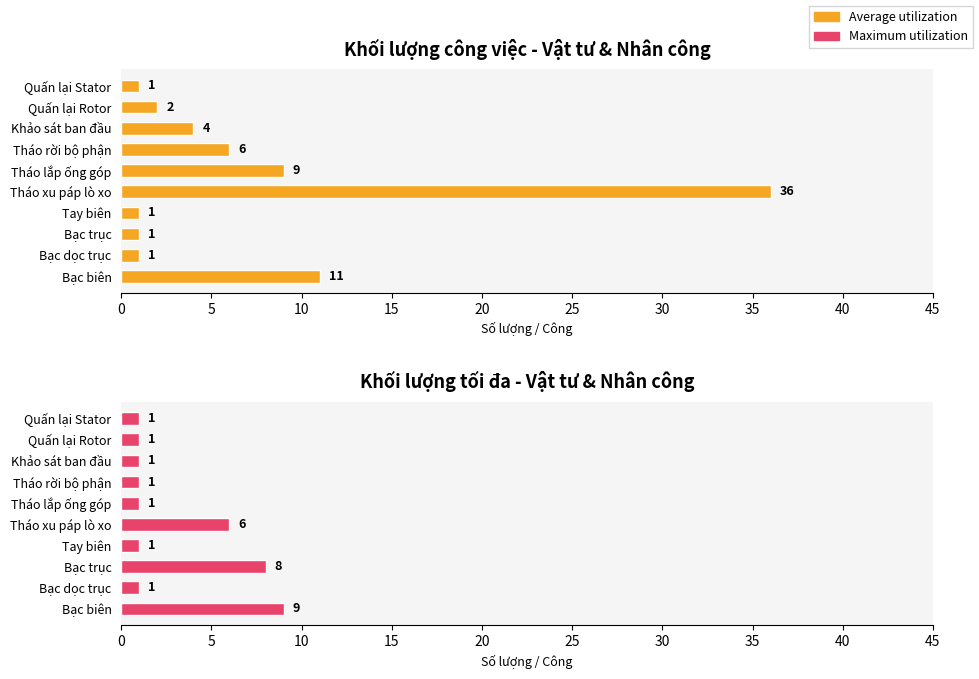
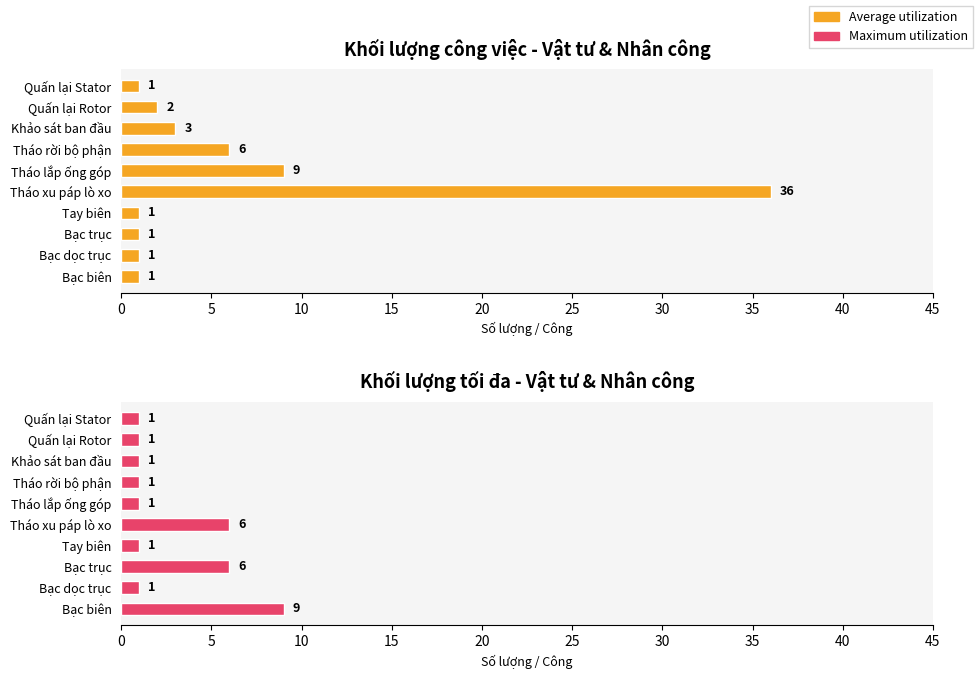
Khối lượng công việc - Vật tư & Nhân công, Khảo sát ban đầu: 4 -> 3
Khối lượng công việc - Vật tư & Nhân công, Bạc biên: 11 -> 1
Khối lượng tối đa - Vật tư & Nhân công, Bạc trục: 8 -> 6
